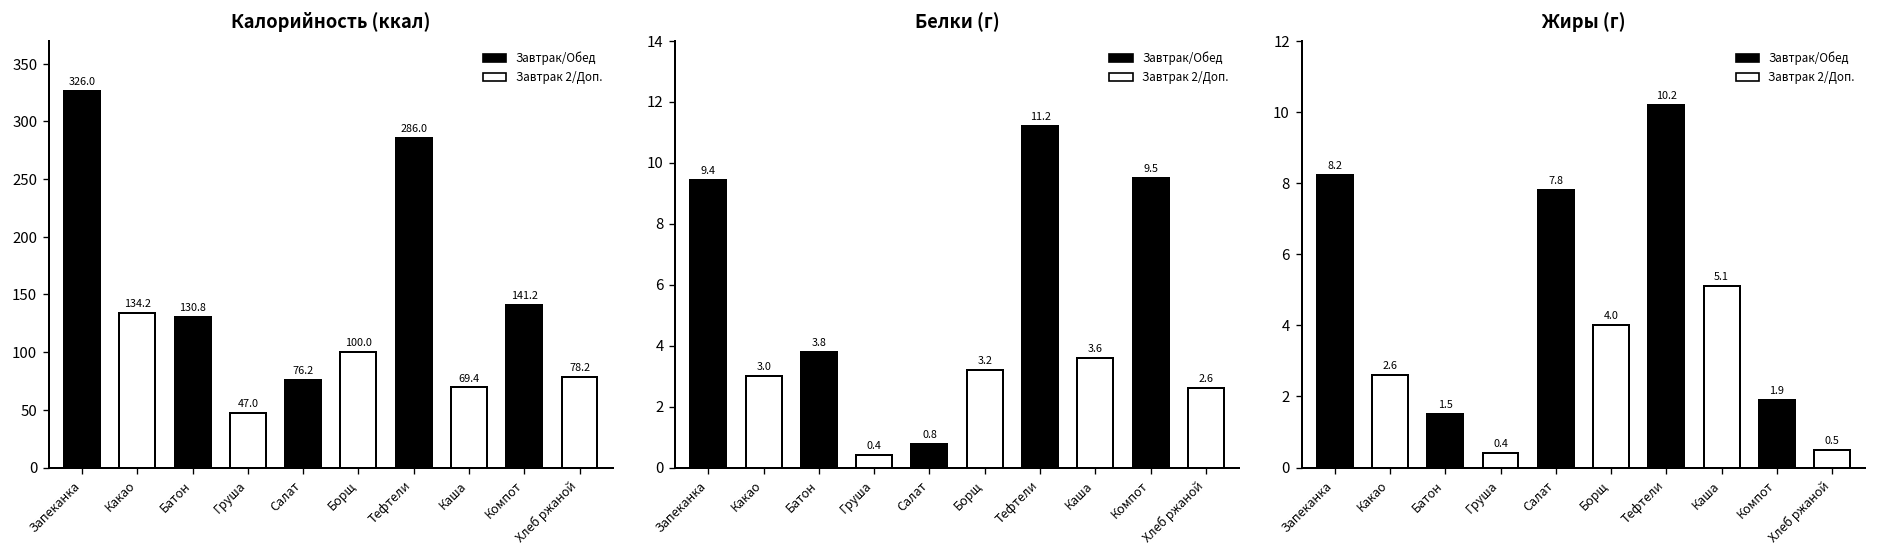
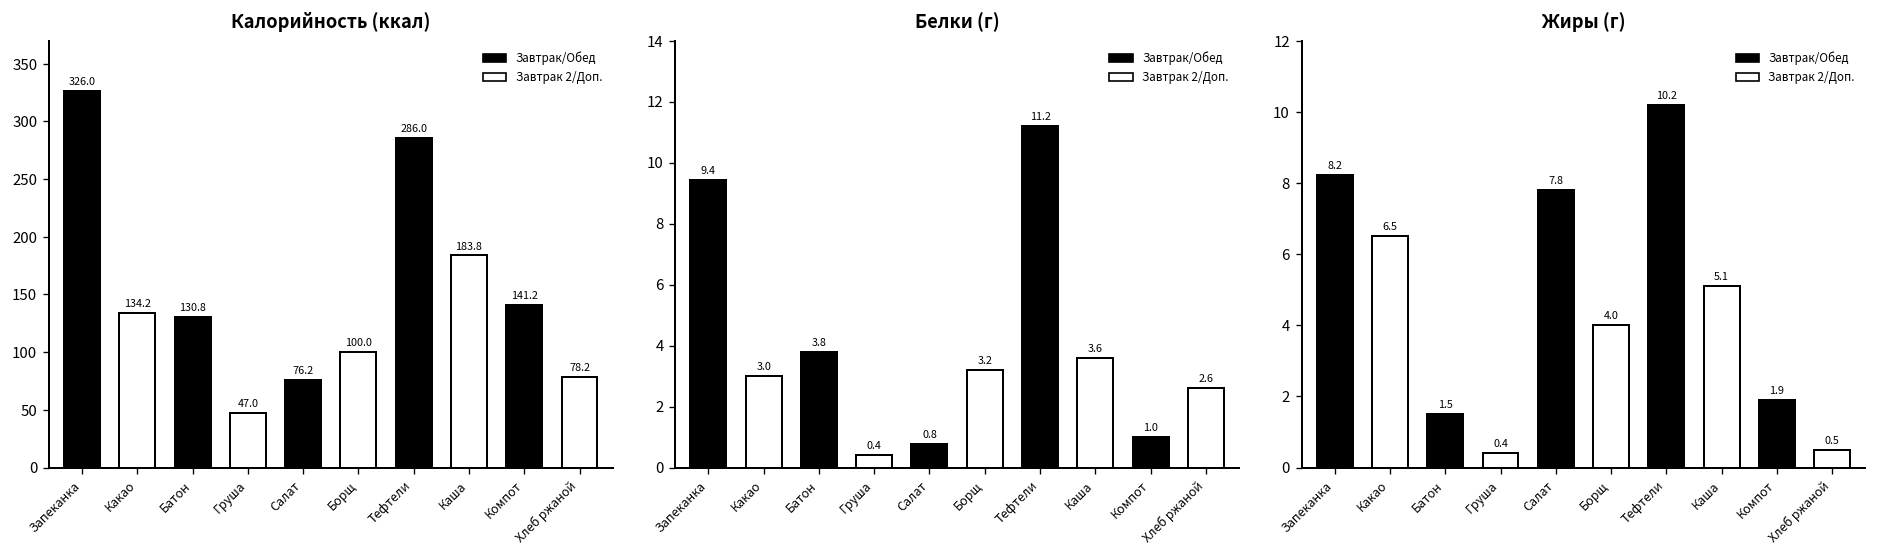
Калорийность (ккал), Каша: 69.4 -> 183.8
Белки (г), Компот: 9.5 -> 1.0
Жиры (г), Какао: 2.6 -> 6.5
